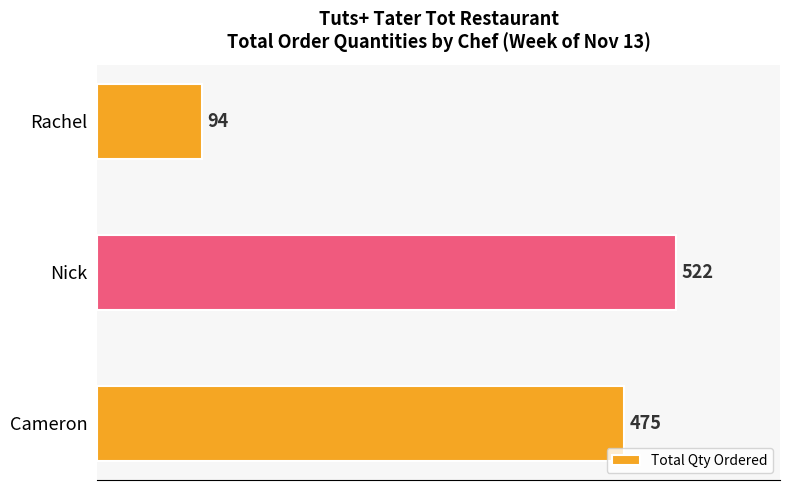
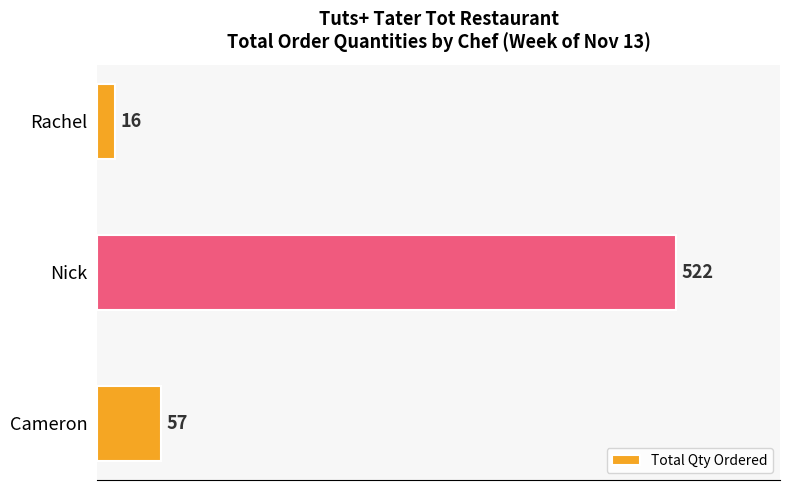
Rachel: 94 -> 16
Cameron: 475 -> 57
